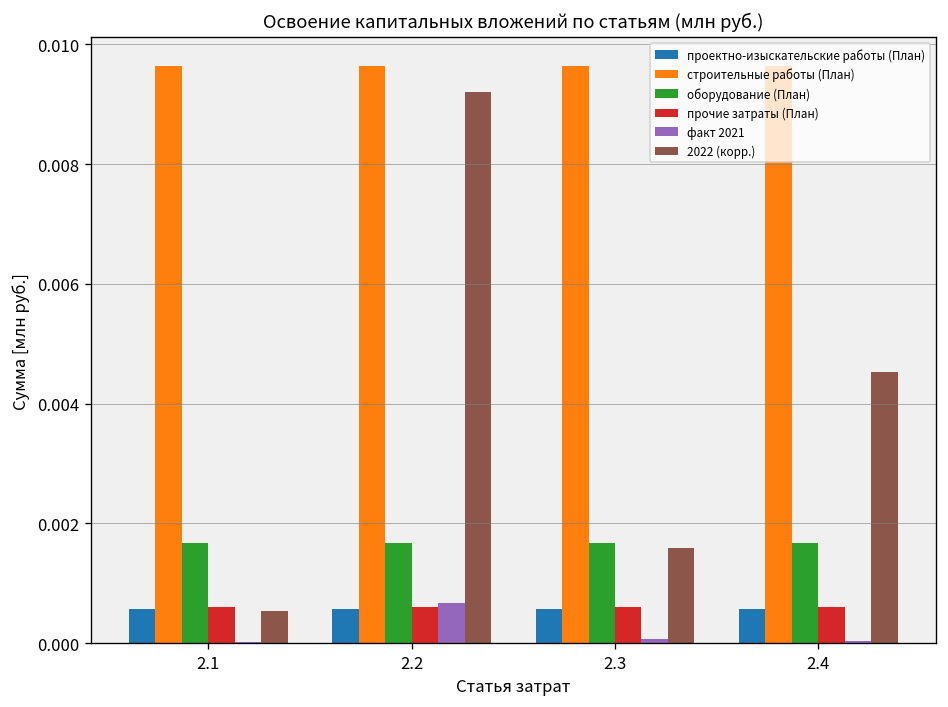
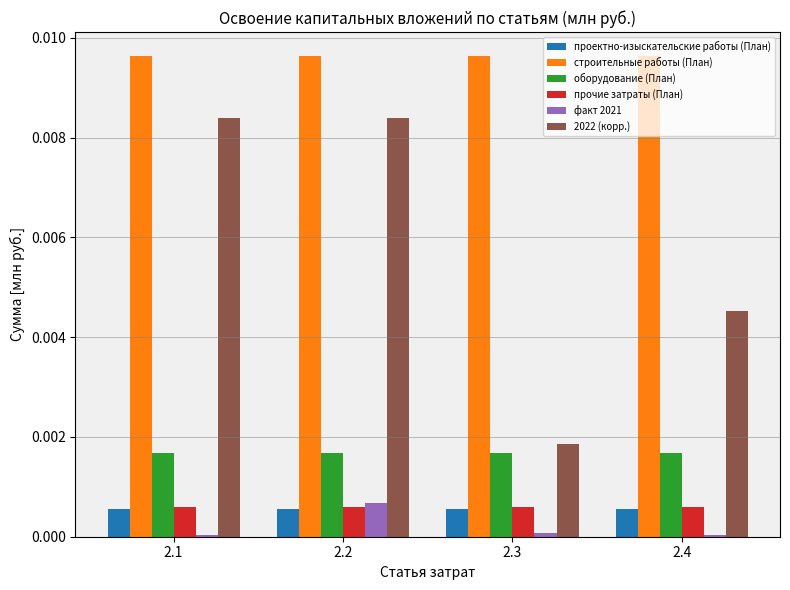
2022 (корр.), 2.1: 0.0005 -> 0.0084
2022 (корр.), 2.2: 0.0092 -> 0.0084
2022 (корр.), 2.3: 0.0016 -> 0.0019
